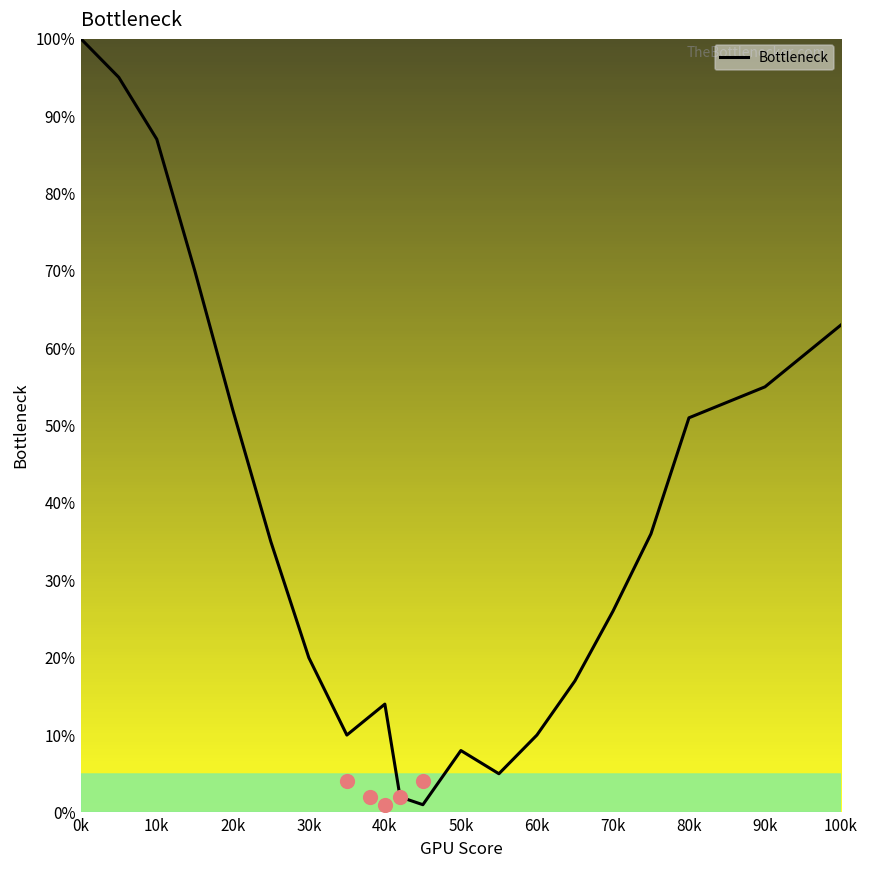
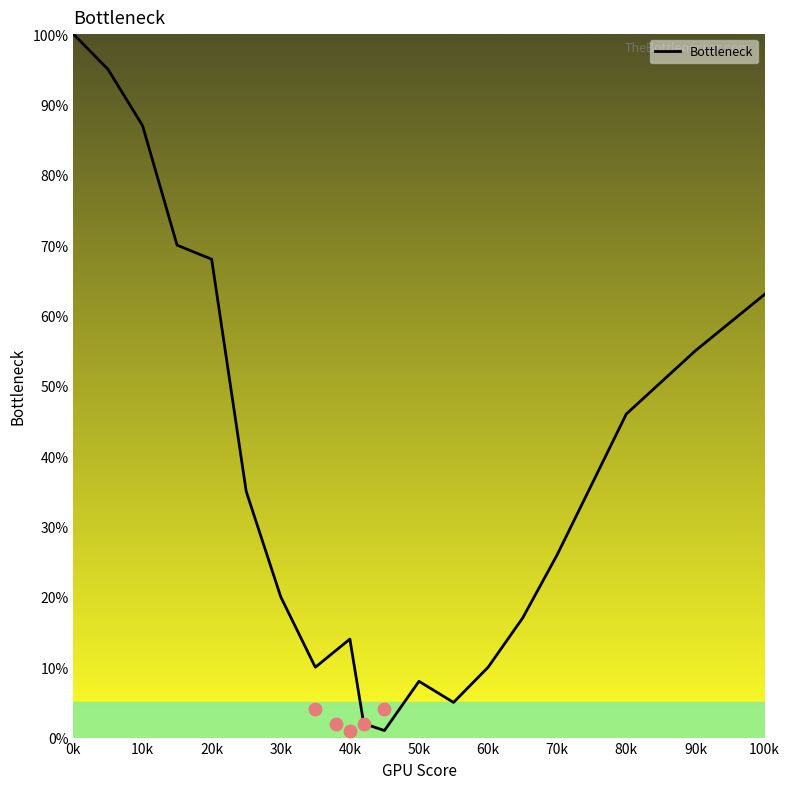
Bottleneck, 20k: 52% -> 68%
Bottleneck, 80k: 51% -> 46%
